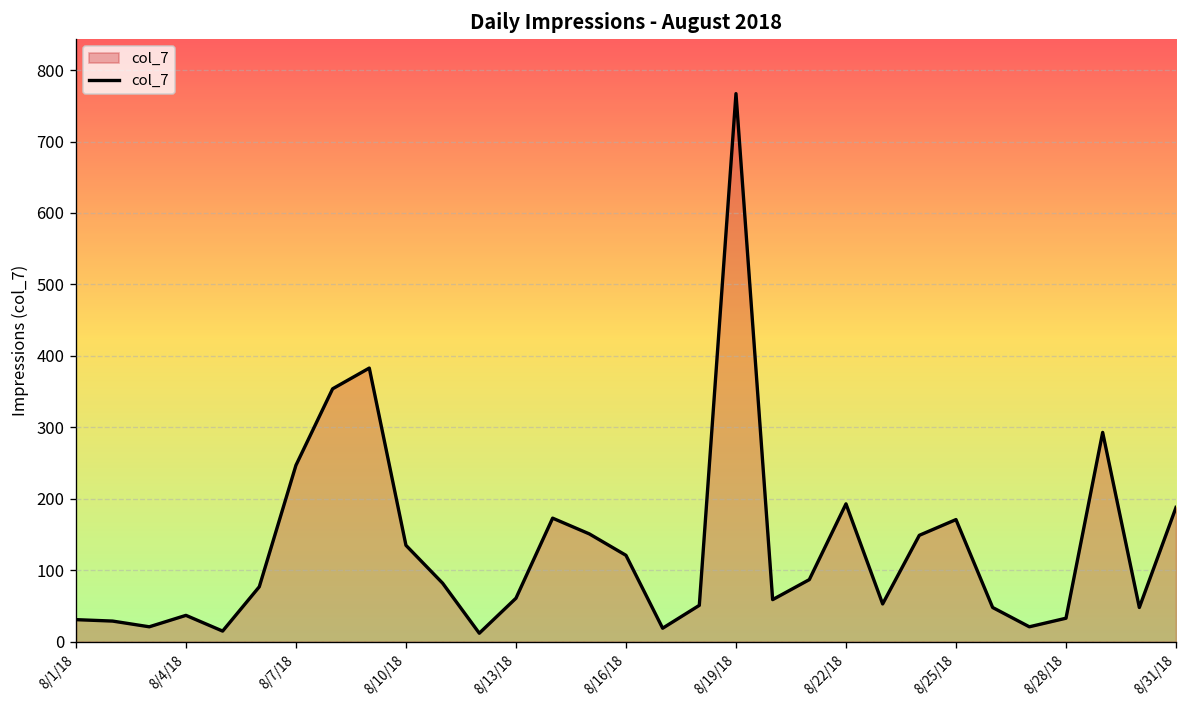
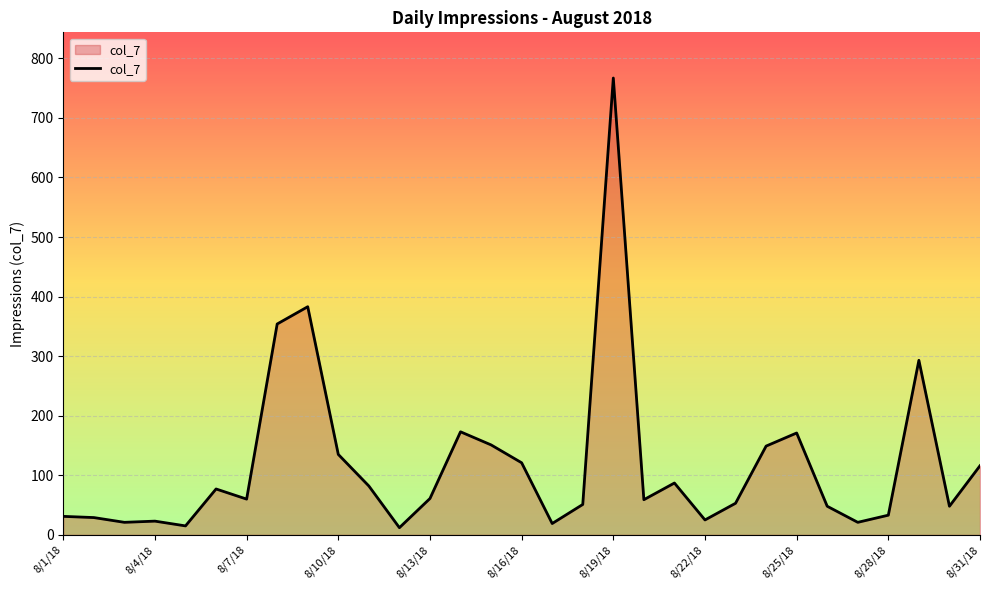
8/4/18: 40 -> 20
8/7/18: 250 -> 60
8/22/18: 190 -> 30
8/31/18: 190 -> 120
